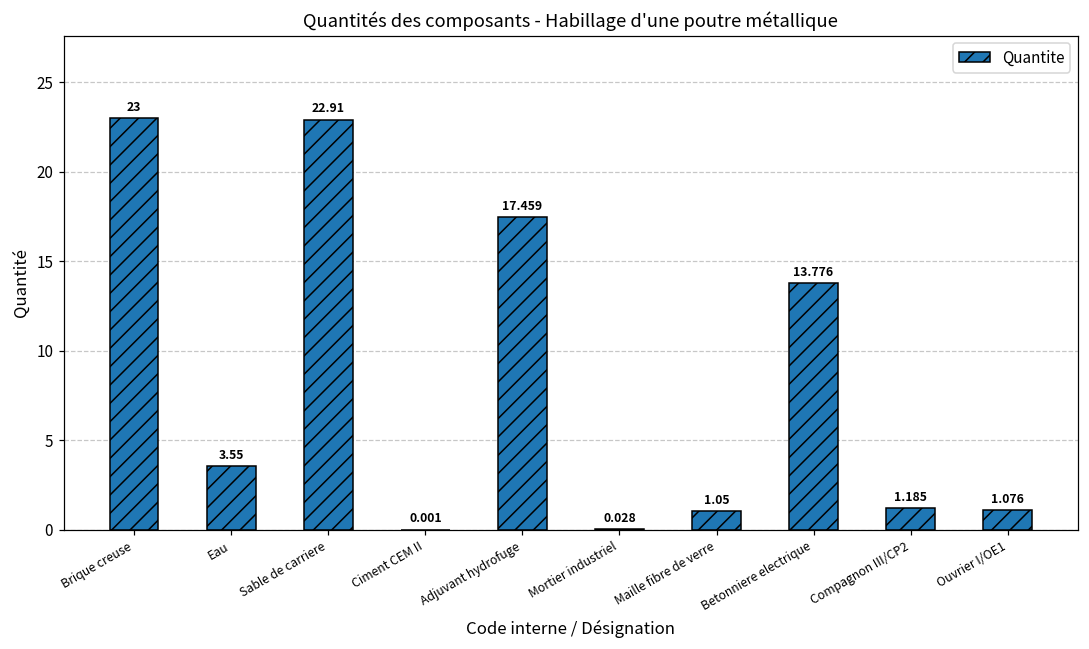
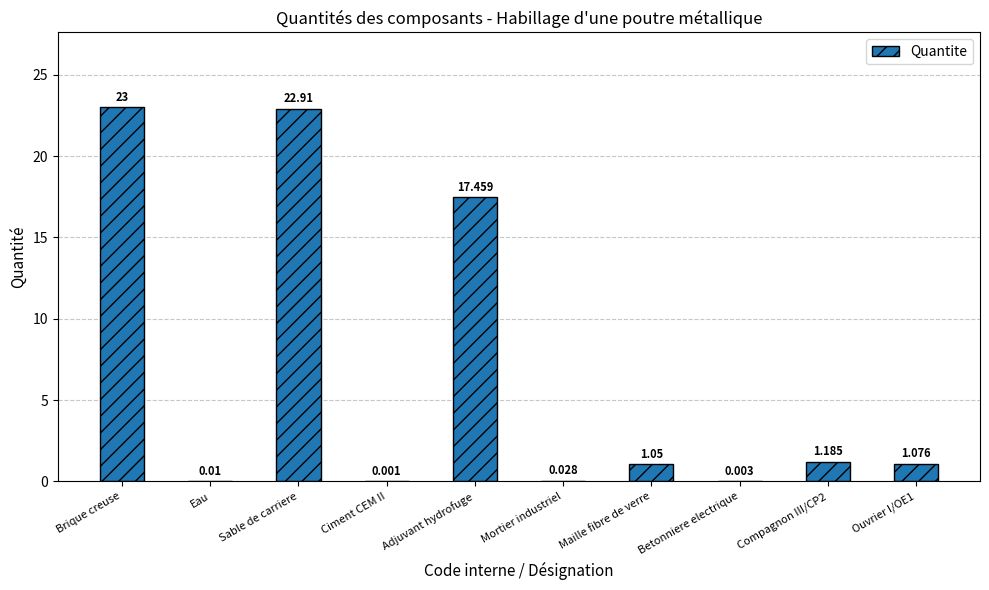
Eau: 3.55 -> 0.01
Betonniere electrique: 13.776 -> 0.003
